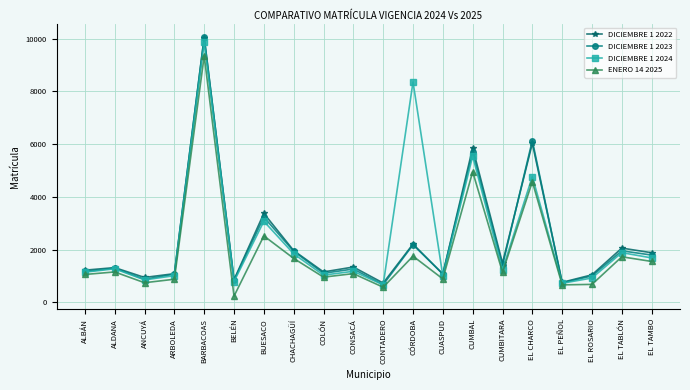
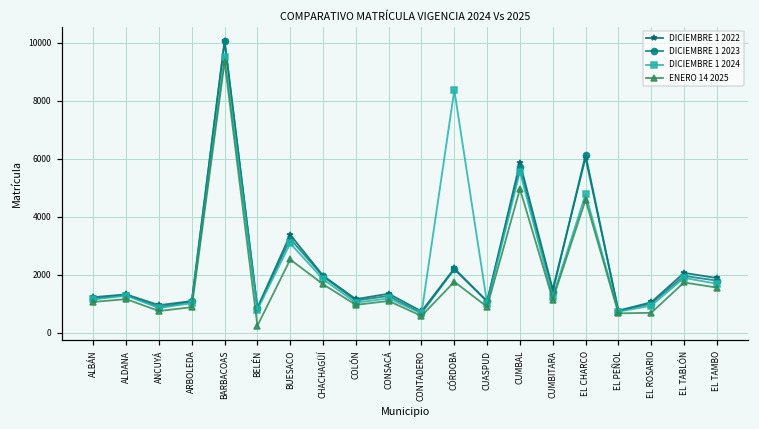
DICIEMBRE 1 2024, BARBACOAS: 9900 -> 9500
